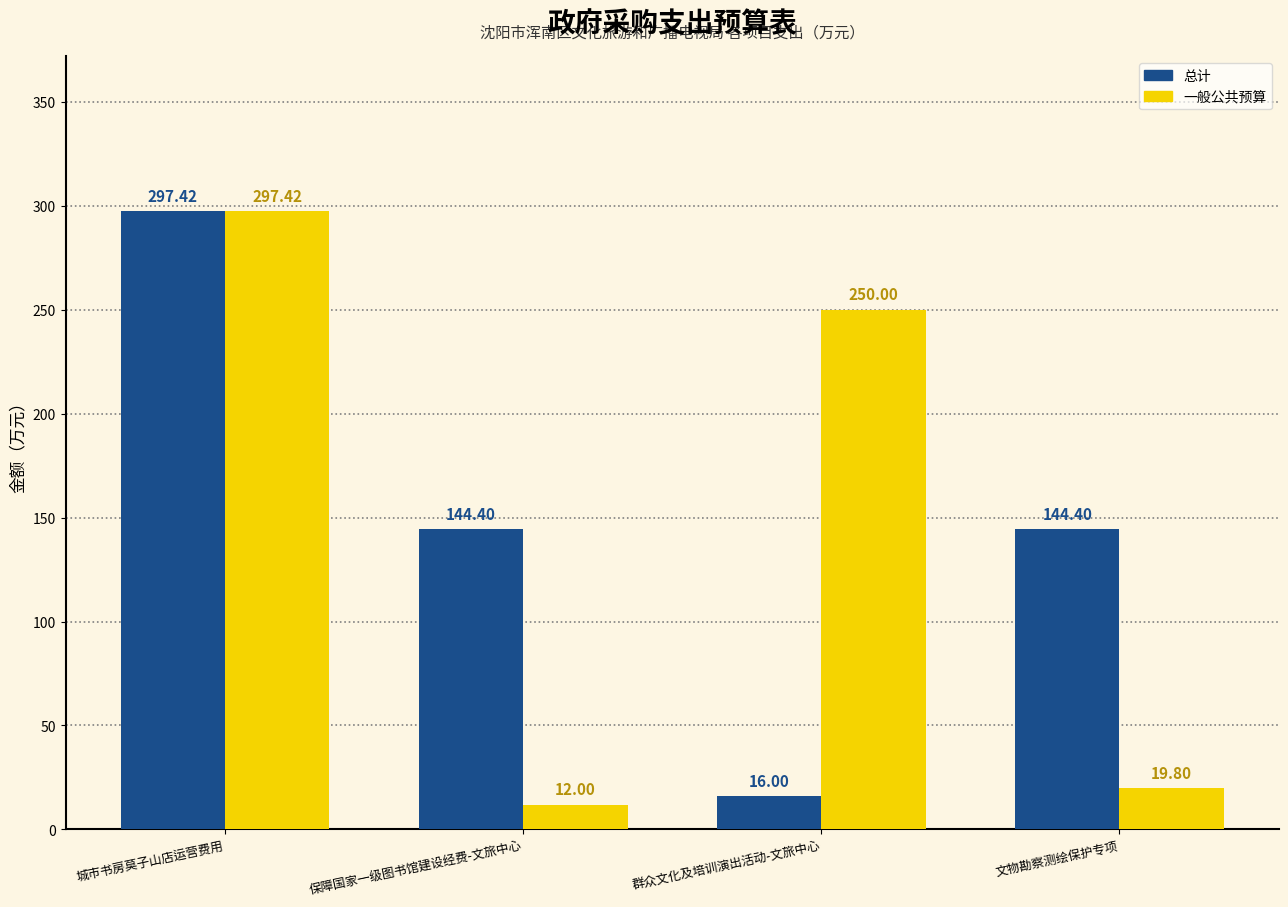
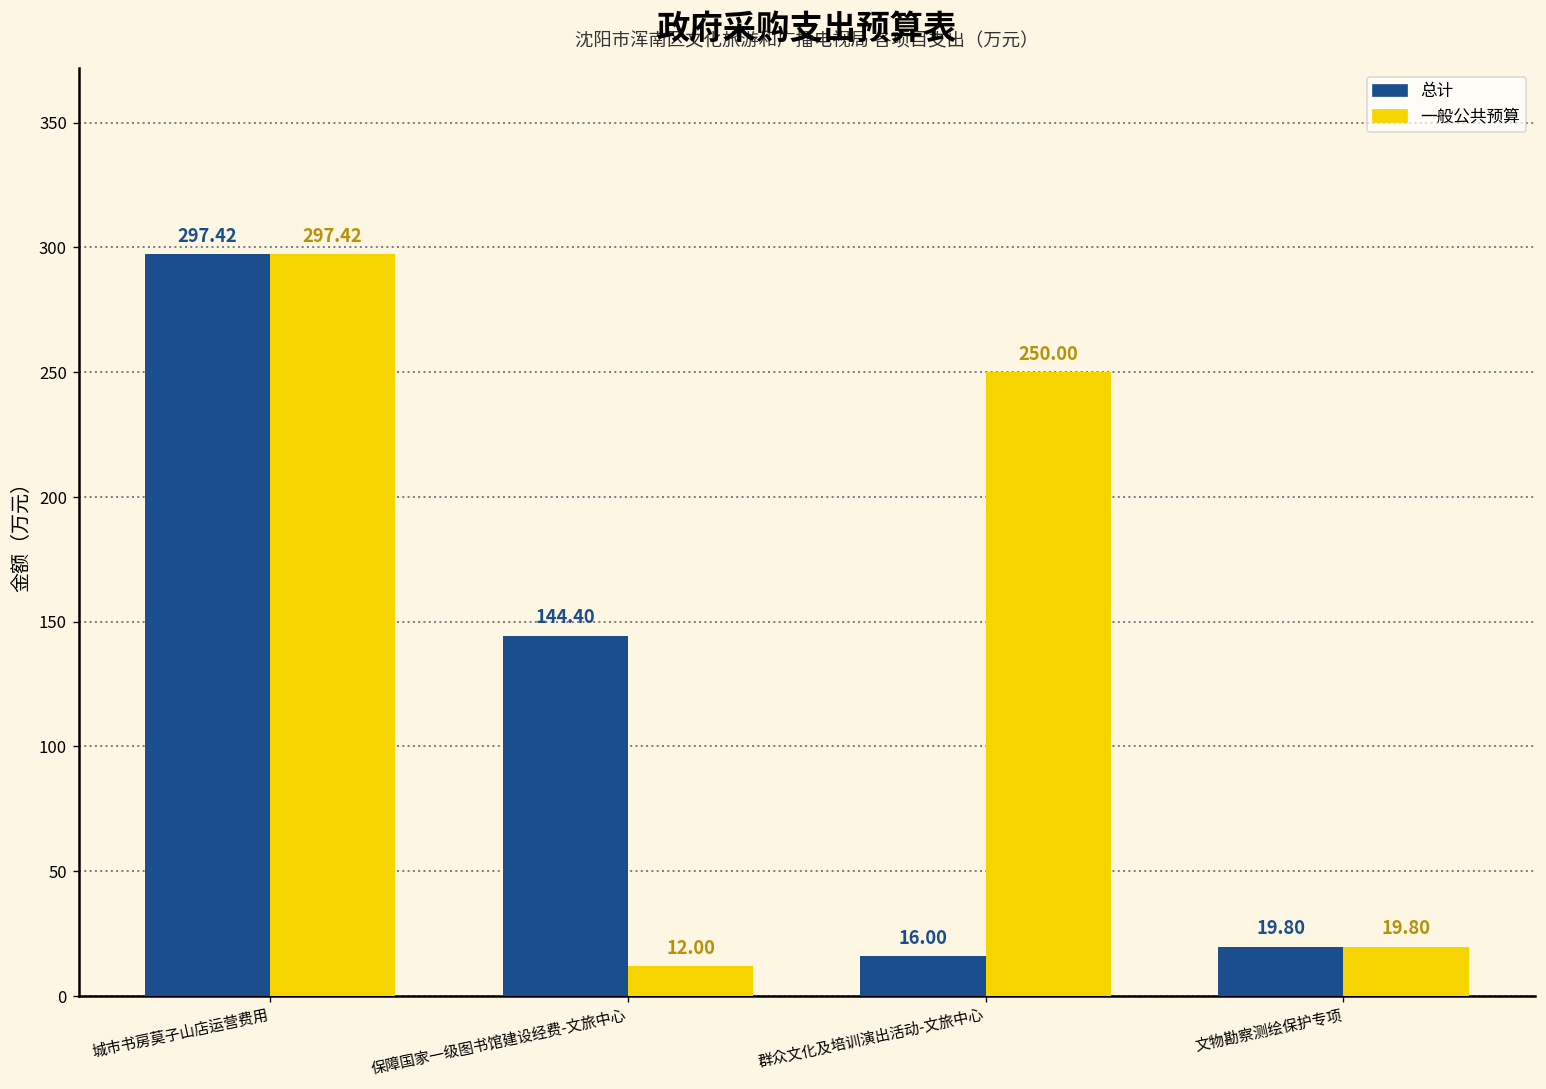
总计, 文物勘察测绘保护专项: 144.40 -> 19.80
